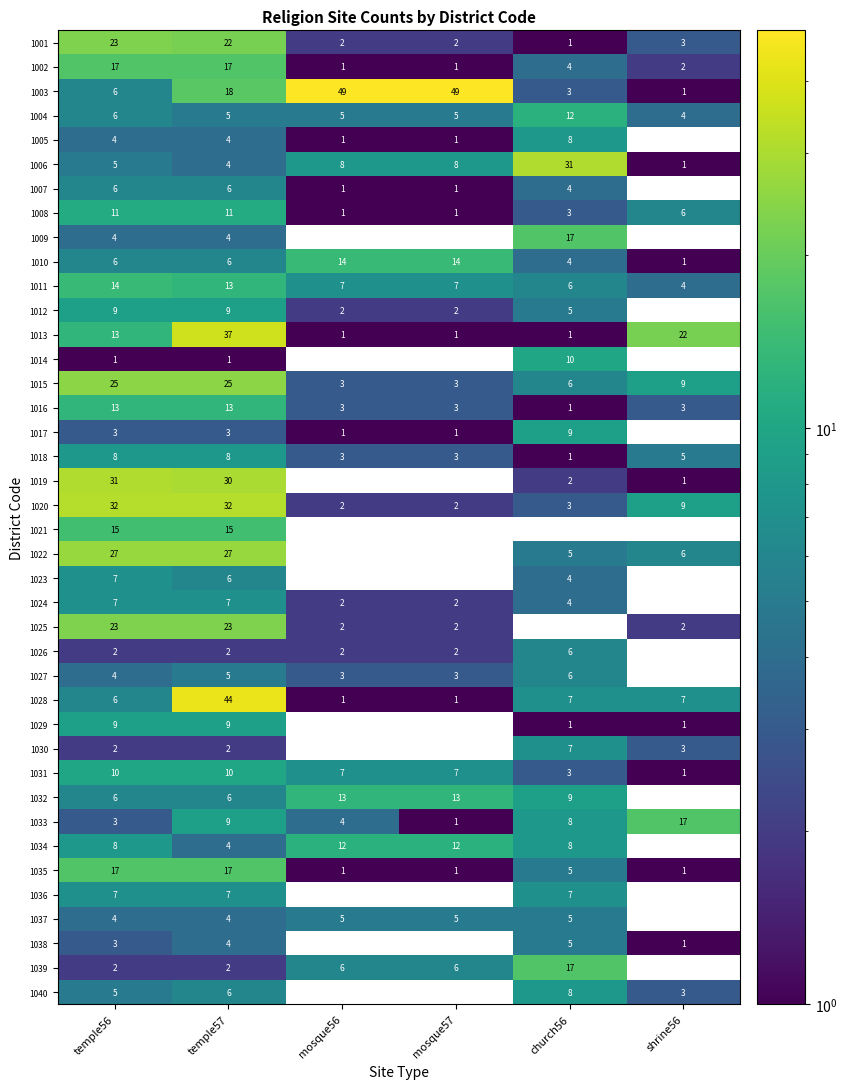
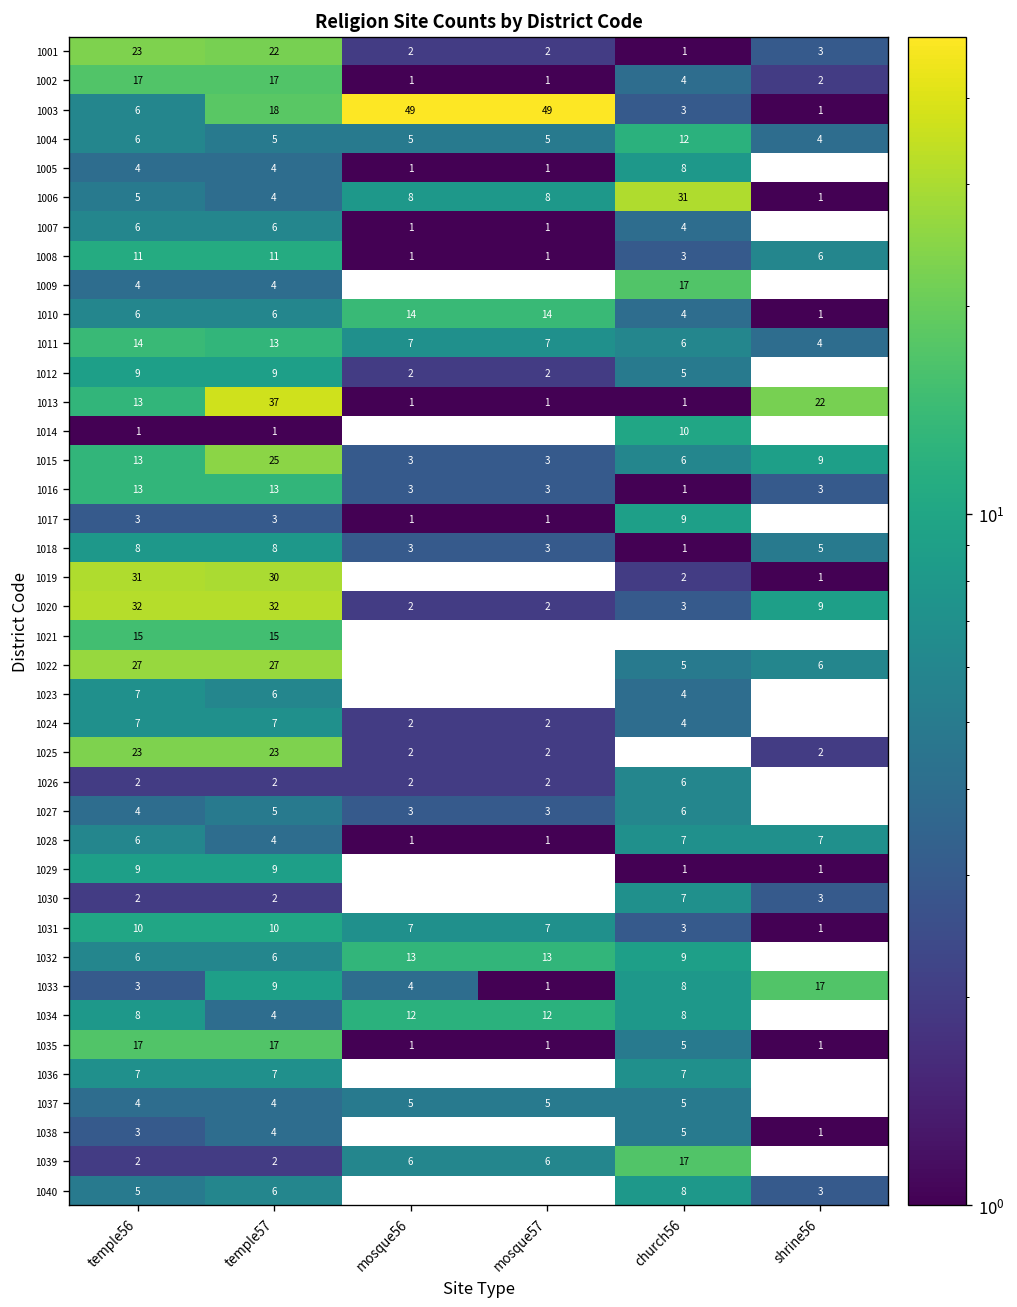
1015, temple56: 25 -> 13
1028, temple57: 44 -> 4
